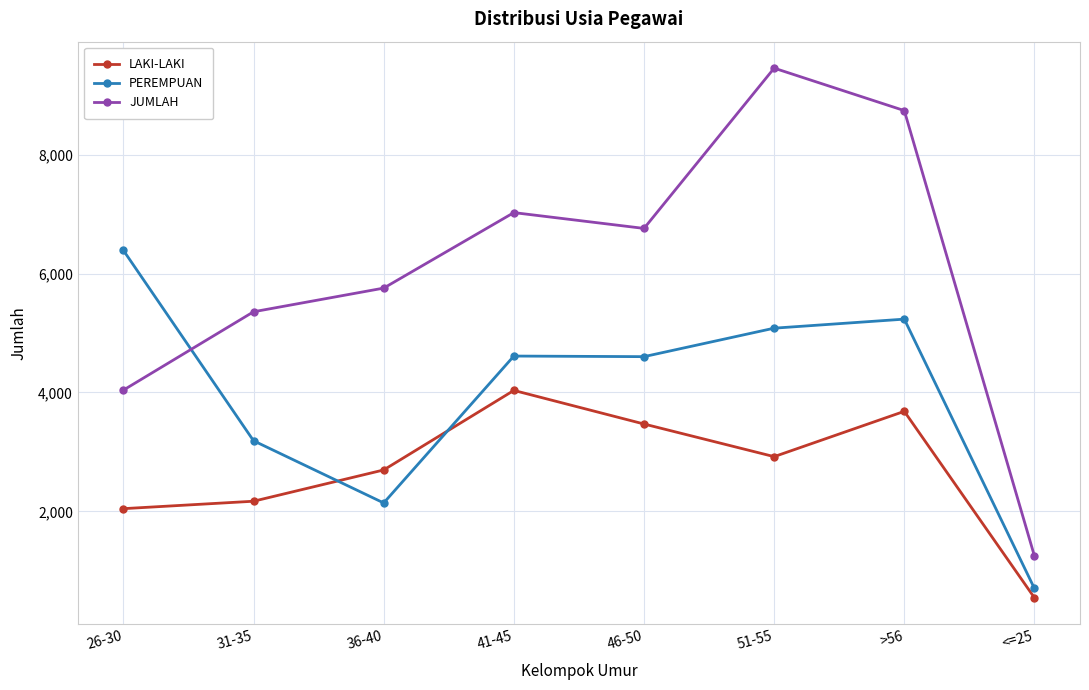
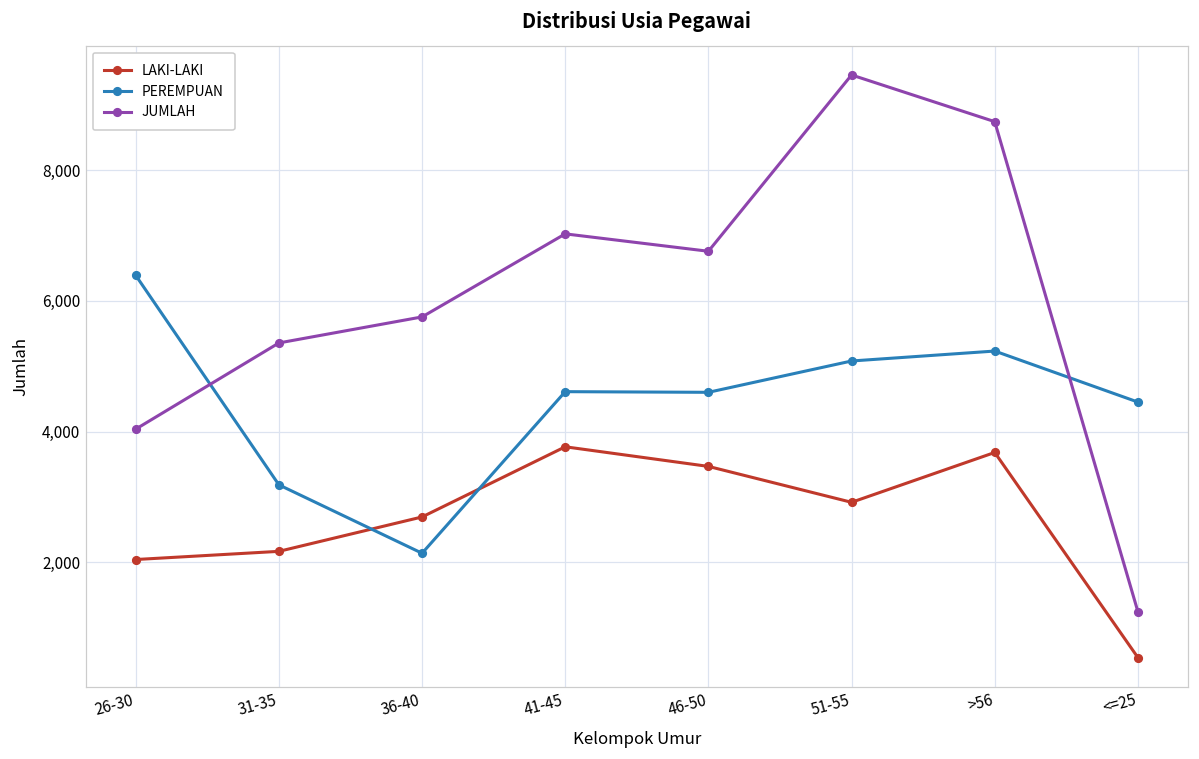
LAKI-LAKI, 41-45: 4,000 -> 3,800
PEREMPUAN, <=25: 700 -> 4,500
